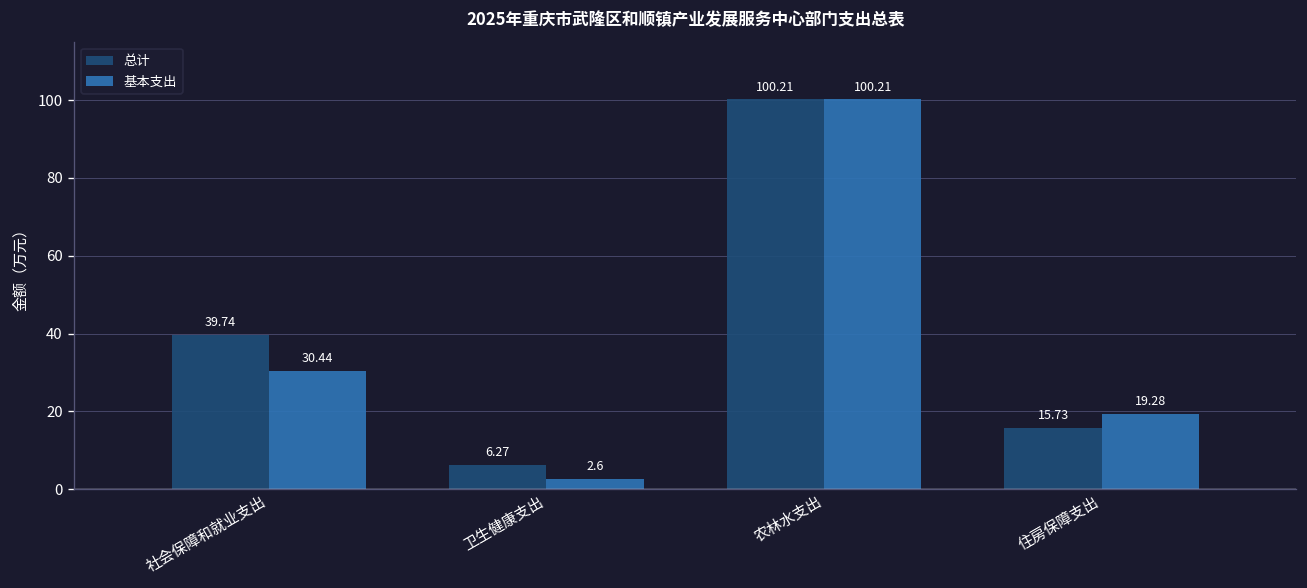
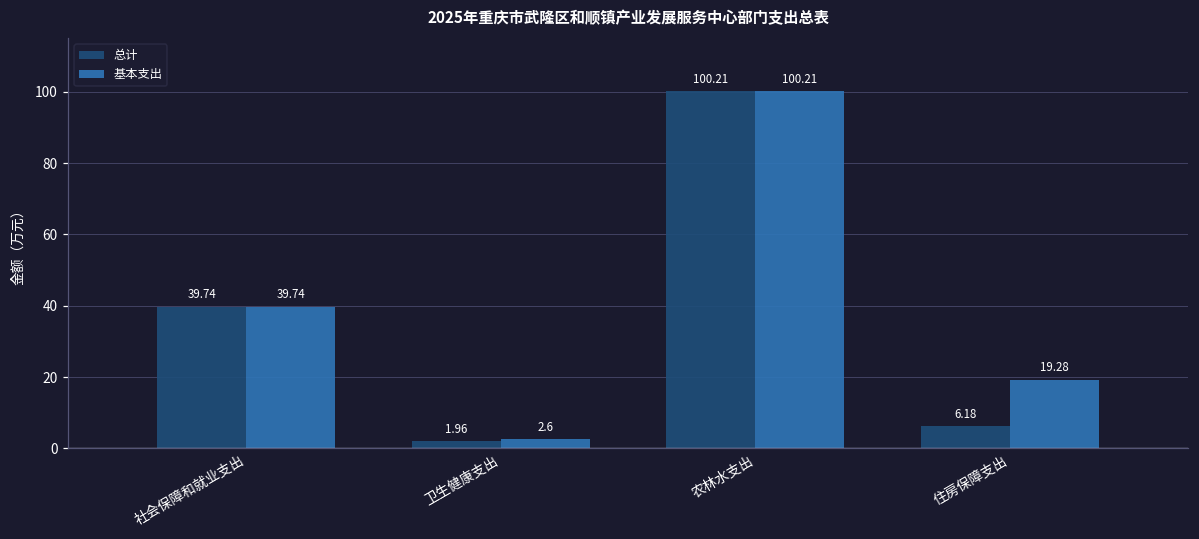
基本支出, 社会保障和就业支出: 30.44 -> 39.74
总计, 卫生健康支出: 6.27 -> 1.96
总计, 住房保障支出: 15.73 -> 6.18
